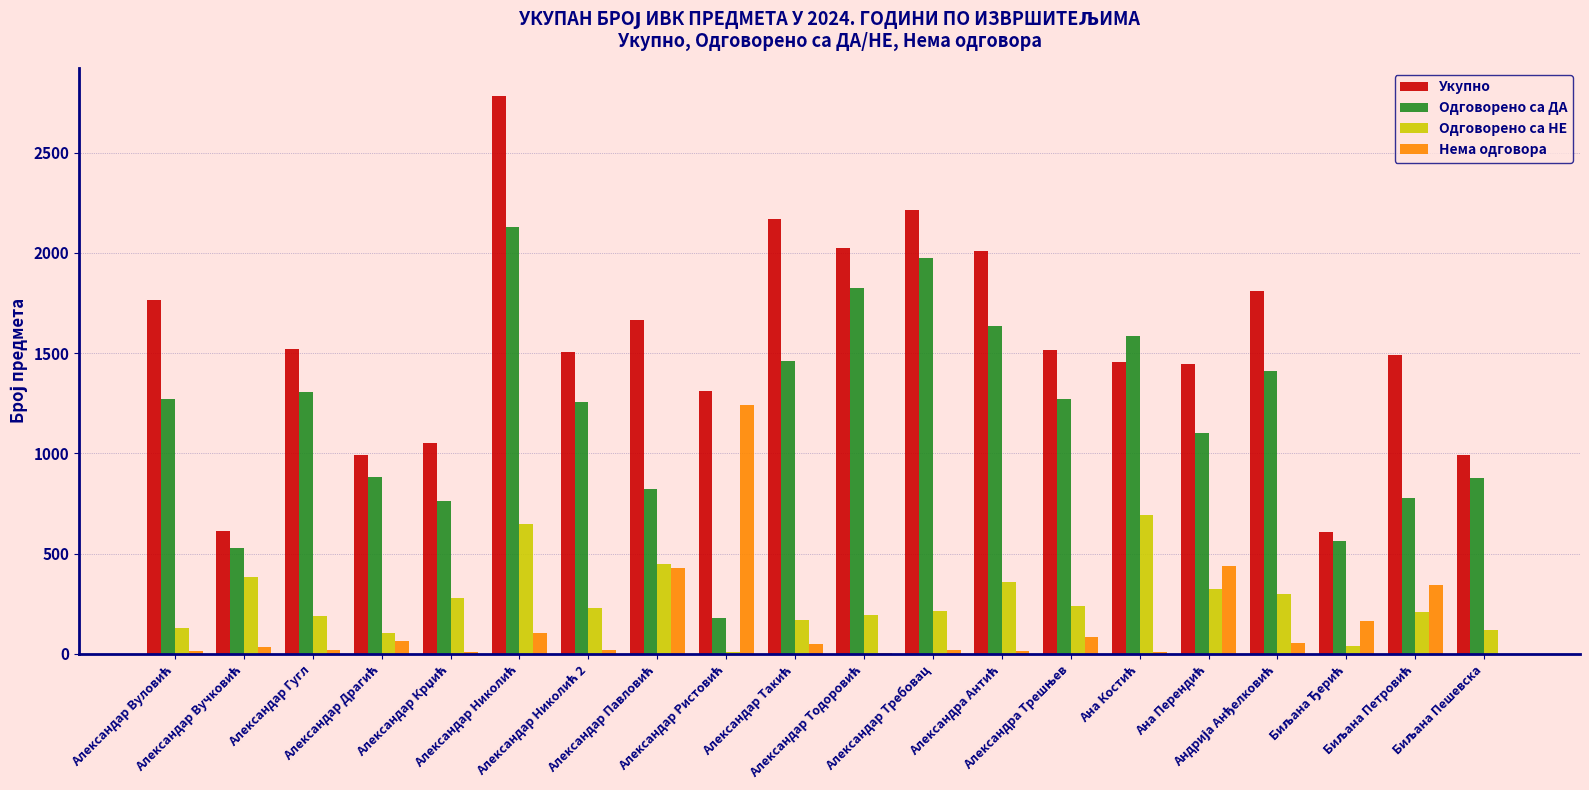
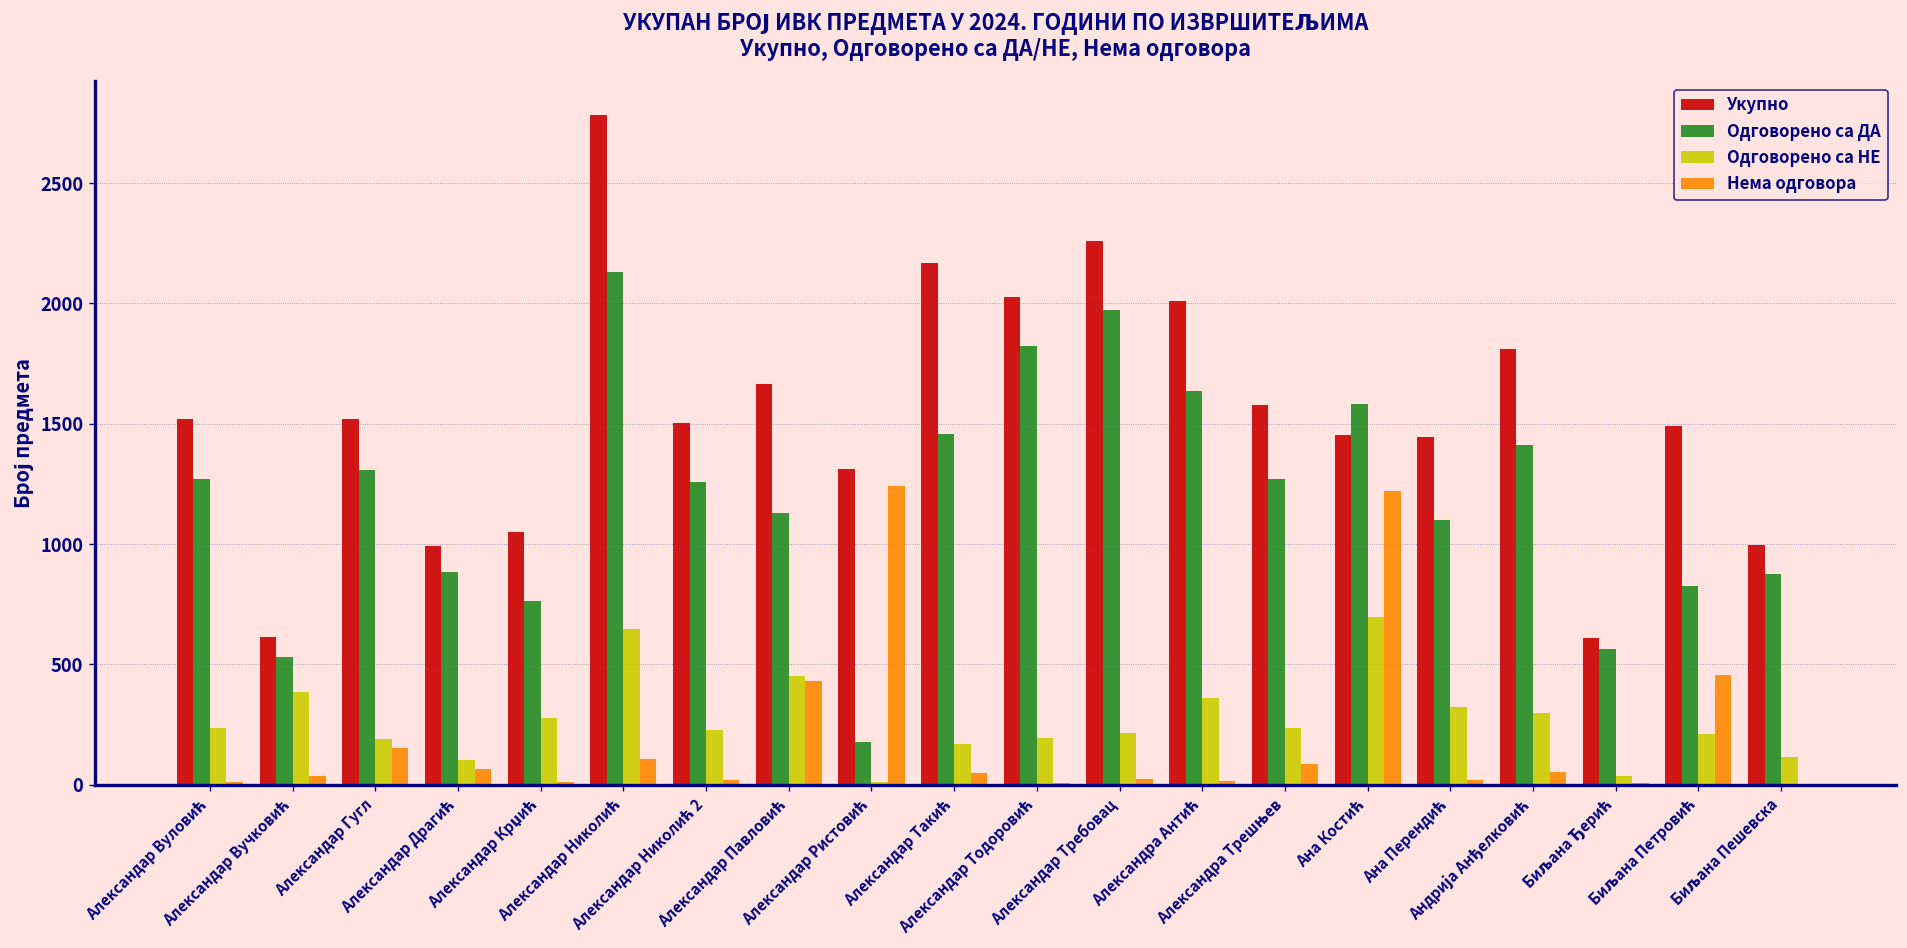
Укупно, Александар Вуловић: 1760 -> 1520
Одговорено са НЕ, Александар Вуловић: 130 -> 240
Нема одговора, Александар Гугл: 20 -> 150
Одговорено са ДА, Александар Павловић: 820 -> 1130
Укупно, Александар Требовац: 2210 -> 2260
Укупно, Александра Трешњев: 1520 -> 1580
Нема одговора, Ана Костић: 10 -> 1220
Нема одговора, Ана Перендић: 440 -> 20
Нема одговора, Биљана Ђерић: 160 -> 10
Одговорено са ДА, Биљана Петровић: 780 -> 820
Нема одговора, Биљана Петровић: 340 -> 460
